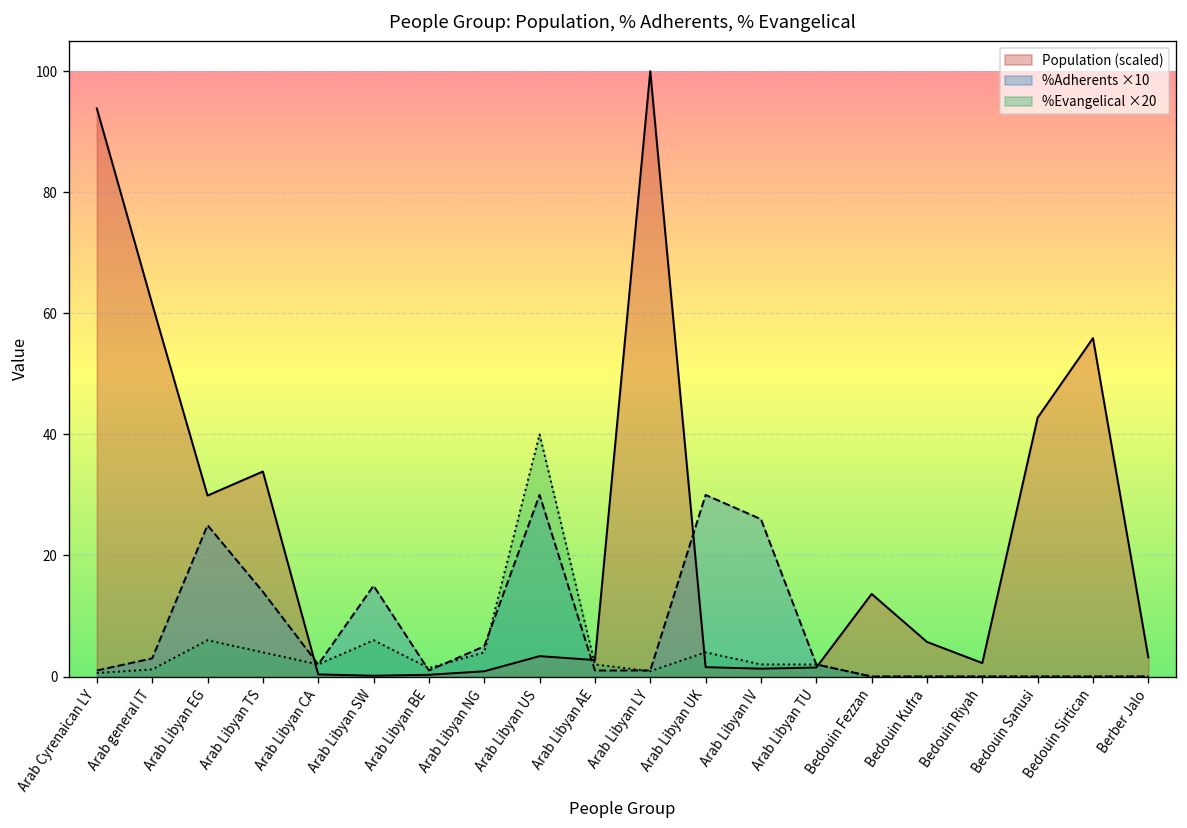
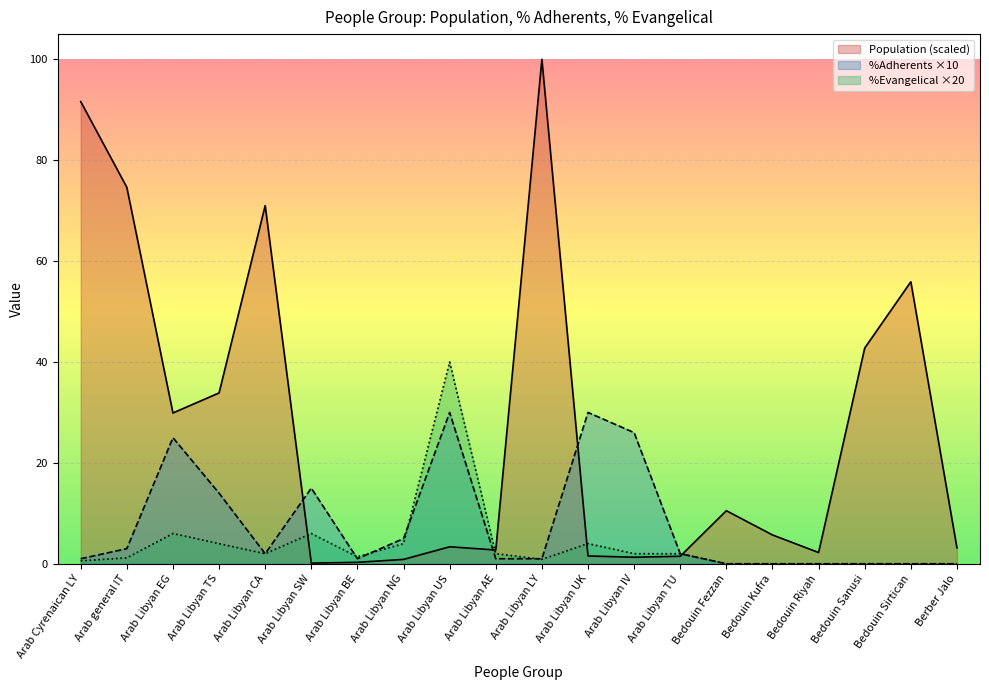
Population (scaled), Arab Cyrenaican LY: 94 -> 92
Population (scaled), Arab general IT: 62 -> 75
Population (scaled), Arab Libyan CA: 0 -> 71
Population (scaled), Bedouin Fezzan: 14 -> 11
